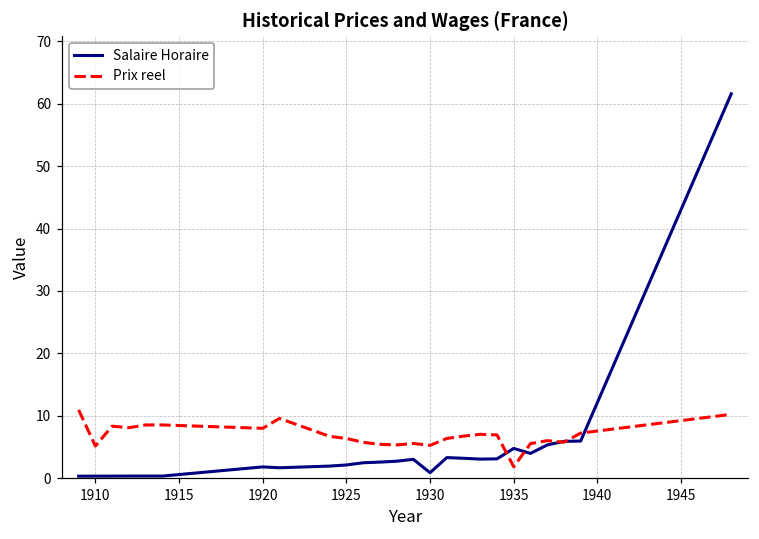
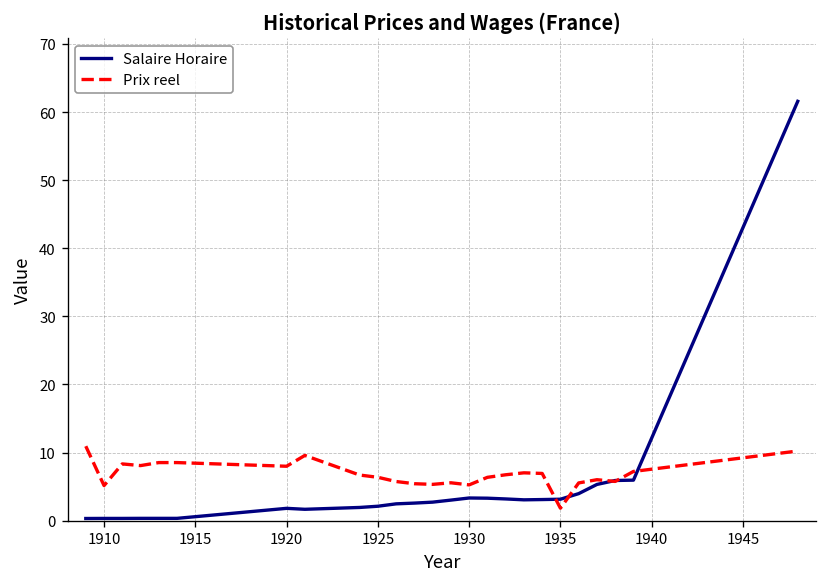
Salaire Horaire, 1930: 1 -> 3
Salaire Horaire, 1935: 5 -> 3
